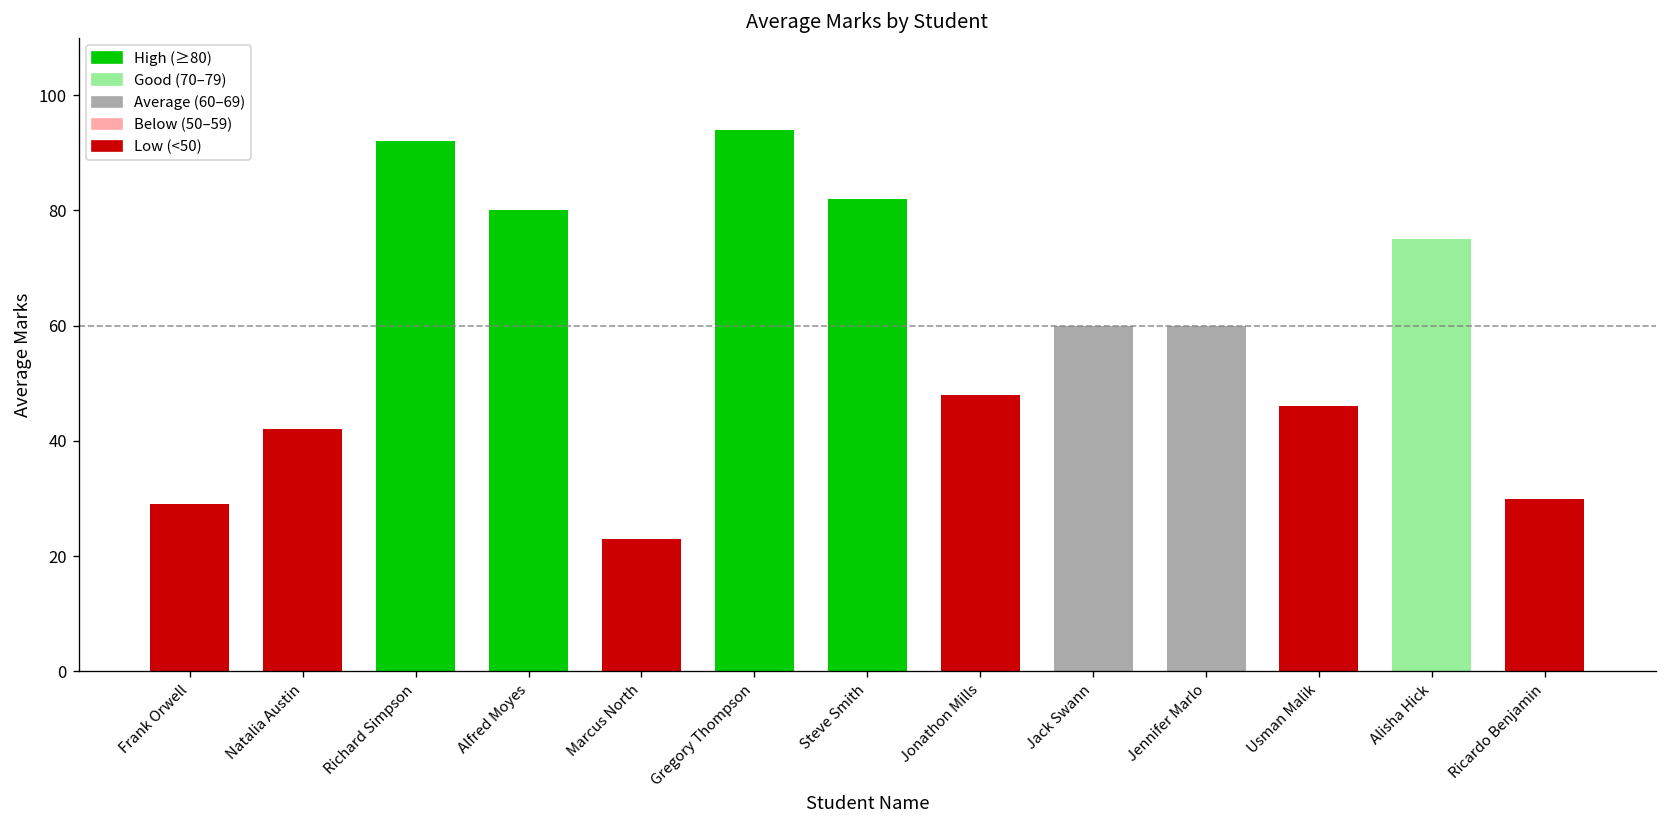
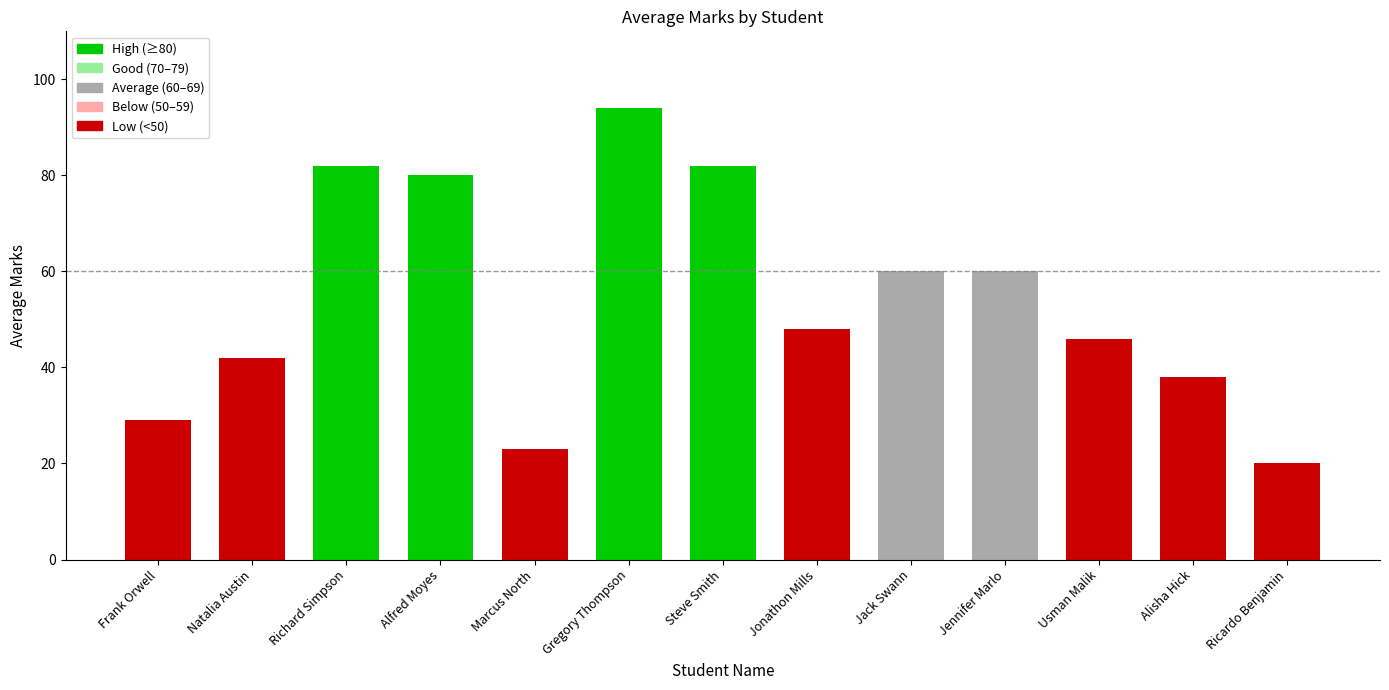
Richard Simpson: 92 -> 82
Alisha Hick: 75 -> 38
Ricardo Benjamin: 30 -> 20
